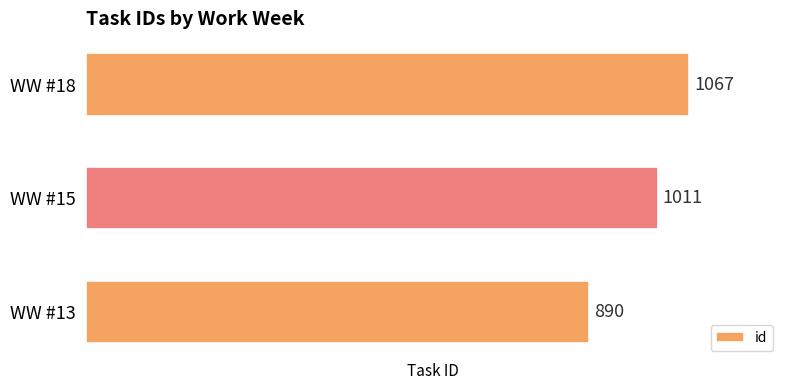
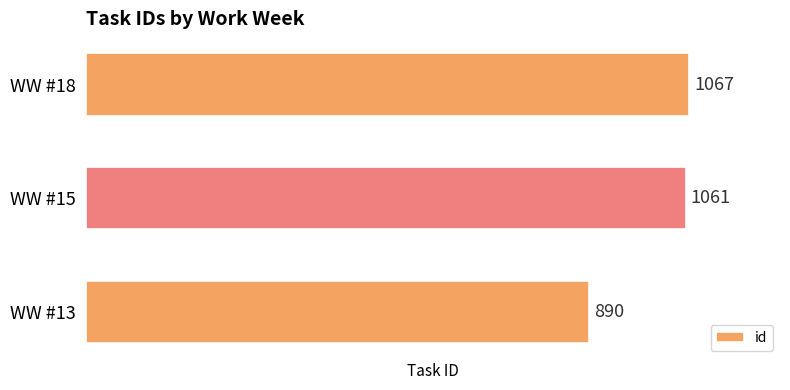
WW #15: 1011 -> 1061
